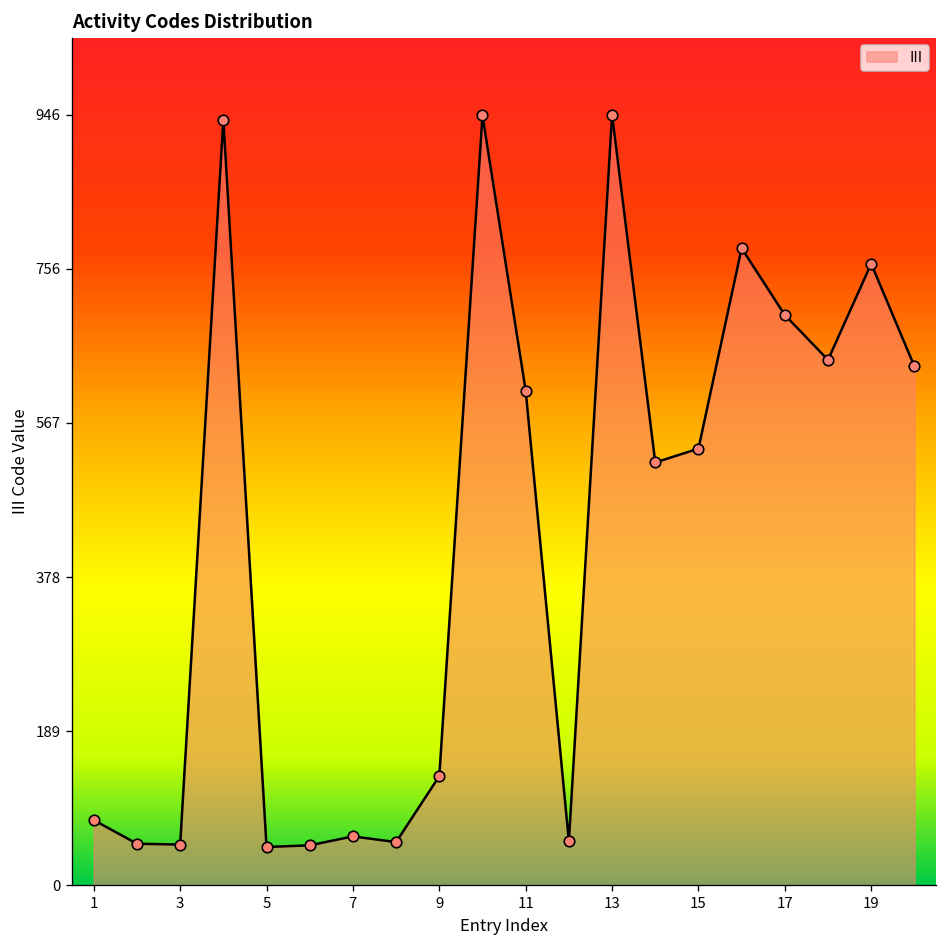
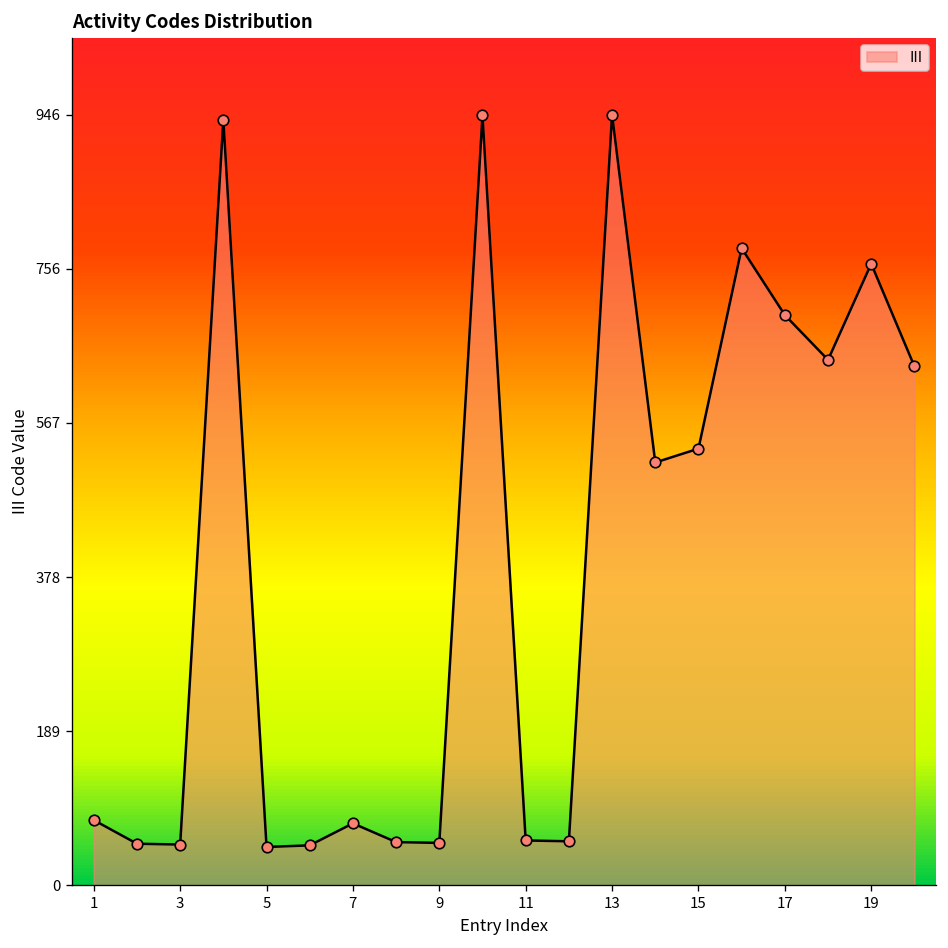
7: 60 -> 80
9: 130 -> 50
11: 610 -> 60
